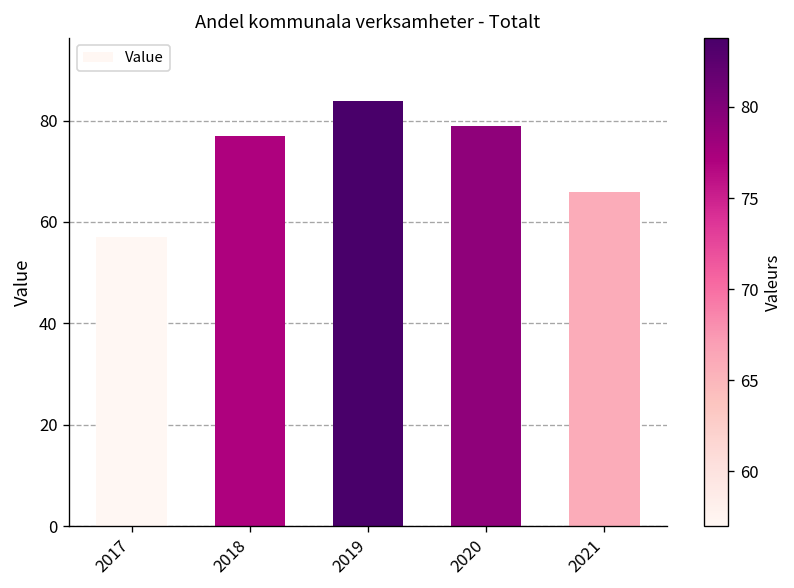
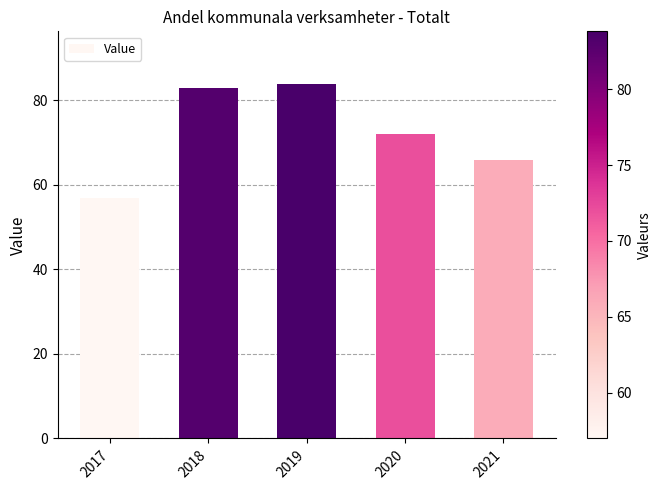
2018: 77 -> 83
2020: 79 -> 72
